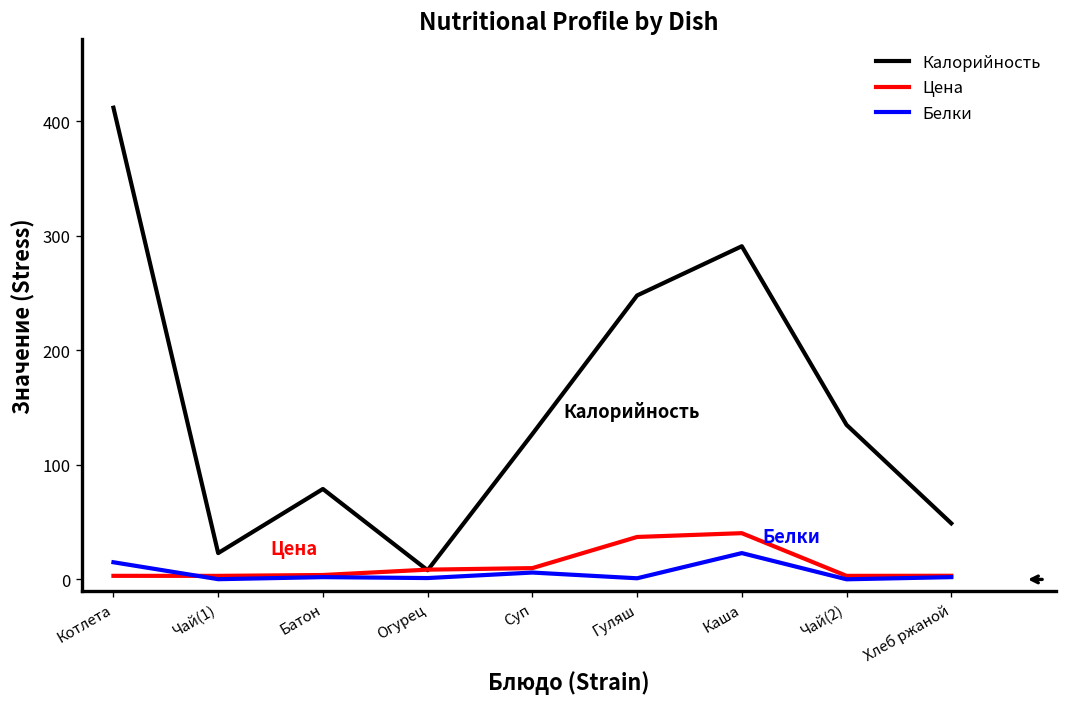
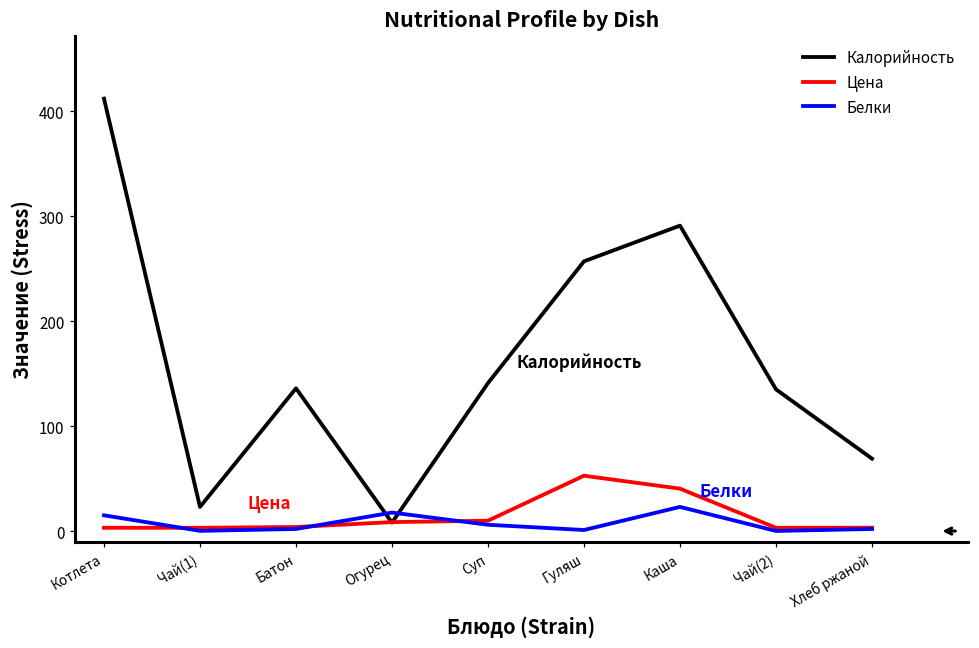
Калорийность, Батон: 80 -> 140
Белки, Огурец: 0 -> 20
Калорийность, Суп: 130 -> 140
Калорийность, Гуляш: 250 -> 260
Цена, Гуляш: 40 -> 50
Калорийность, Хлеб ржаной: 50 -> 70
